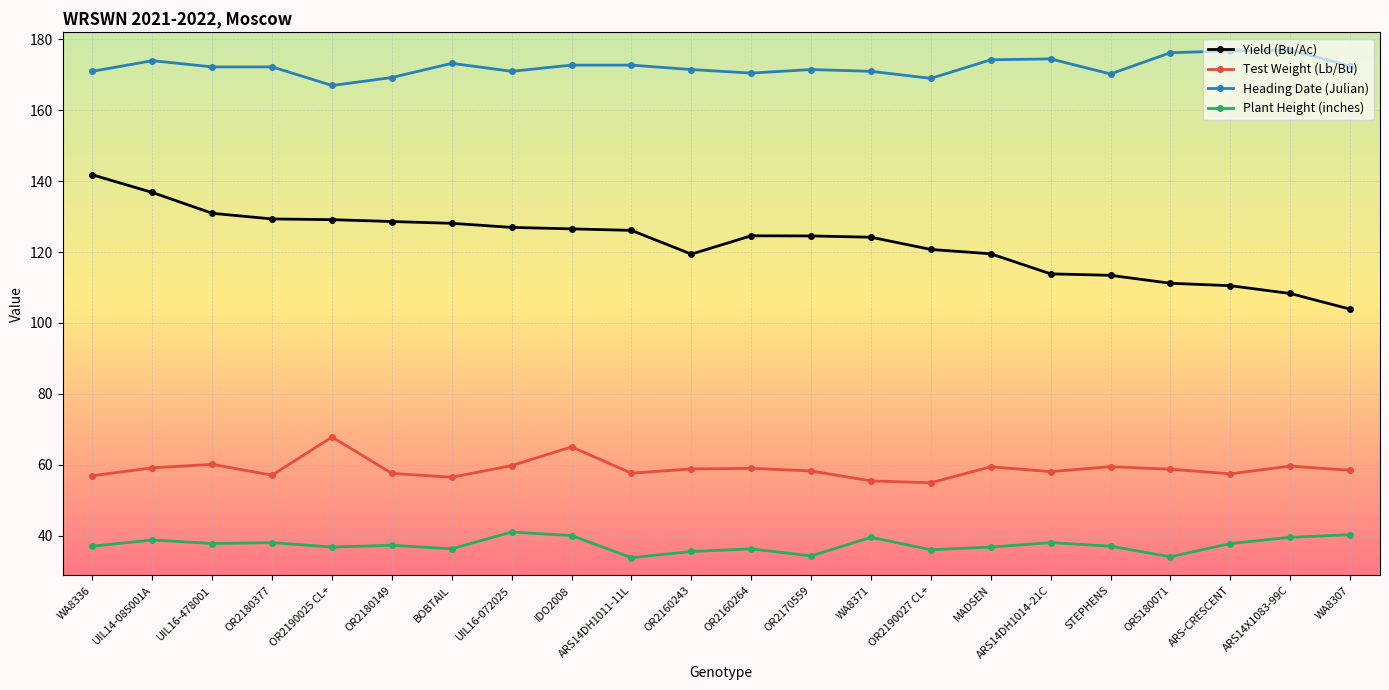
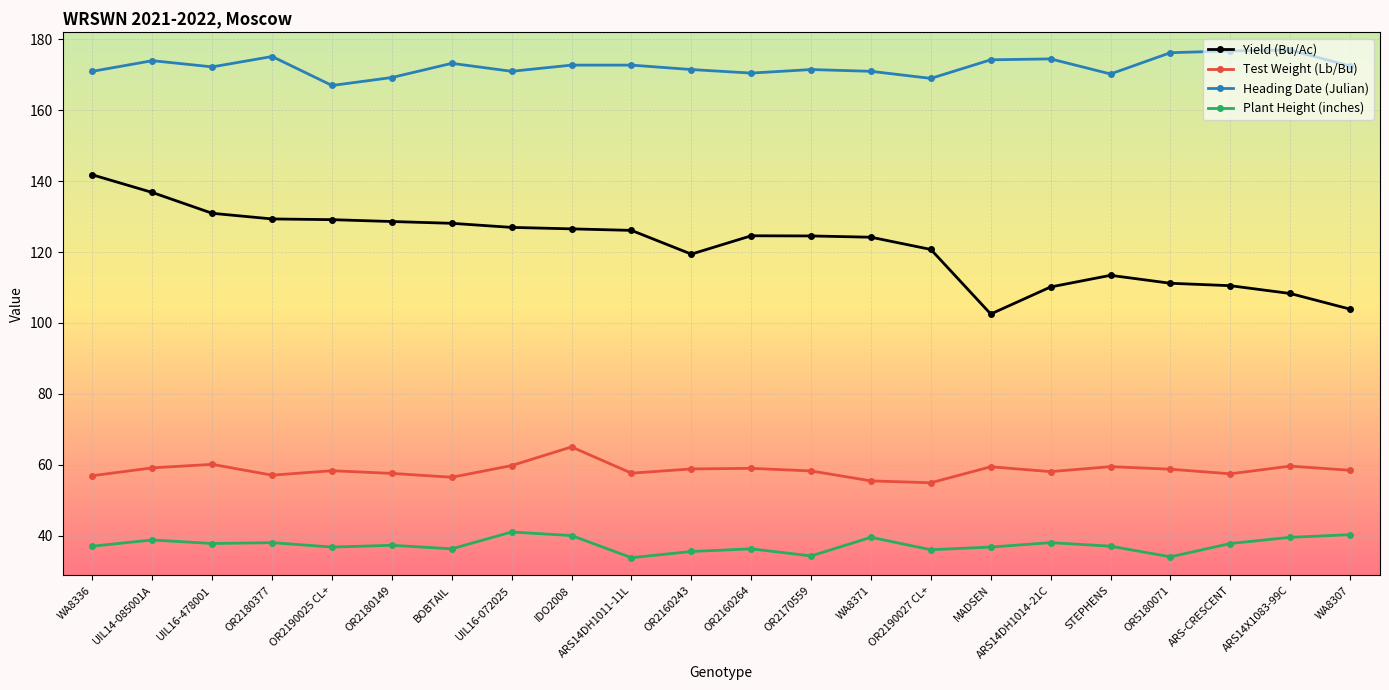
Heading Date (Julian), OR2180377: 172 -> 175
Test Weight (Lb/Bu), OR2190025 CL+: 68 -> 58
Yield (Bu/Ac), MADSEN: 120 -> 103
Yield (Bu/Ac), ARS14DH1014-21C: 114 -> 110
